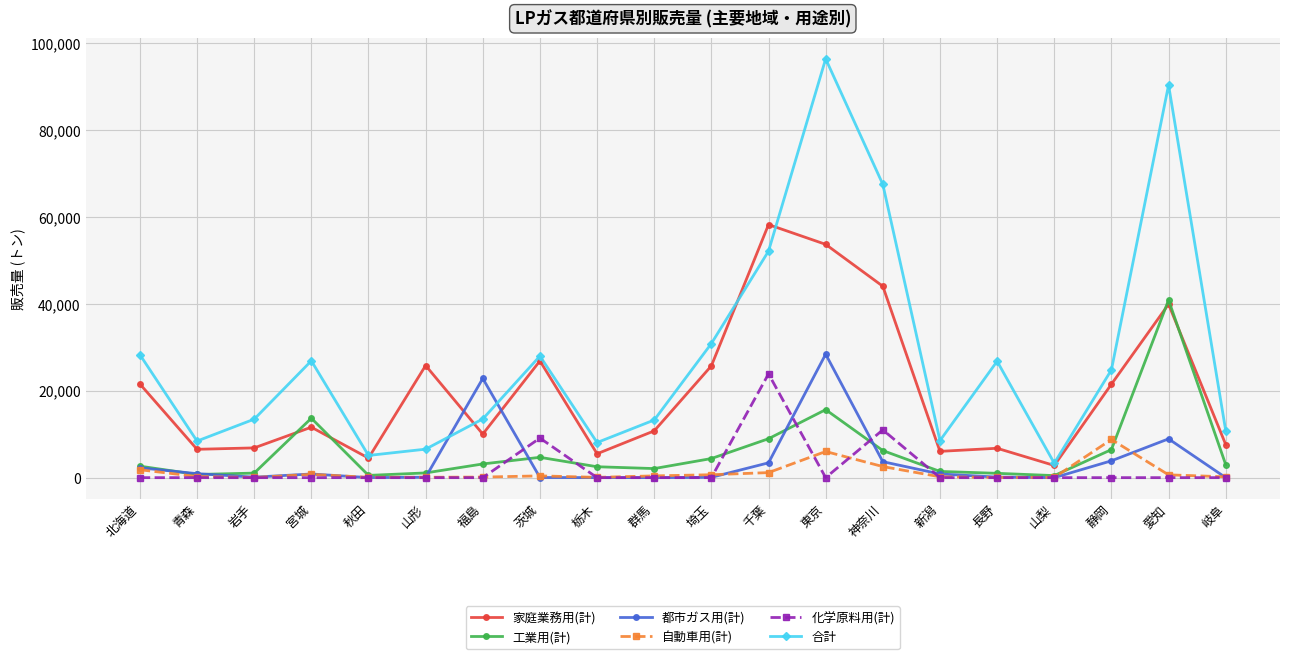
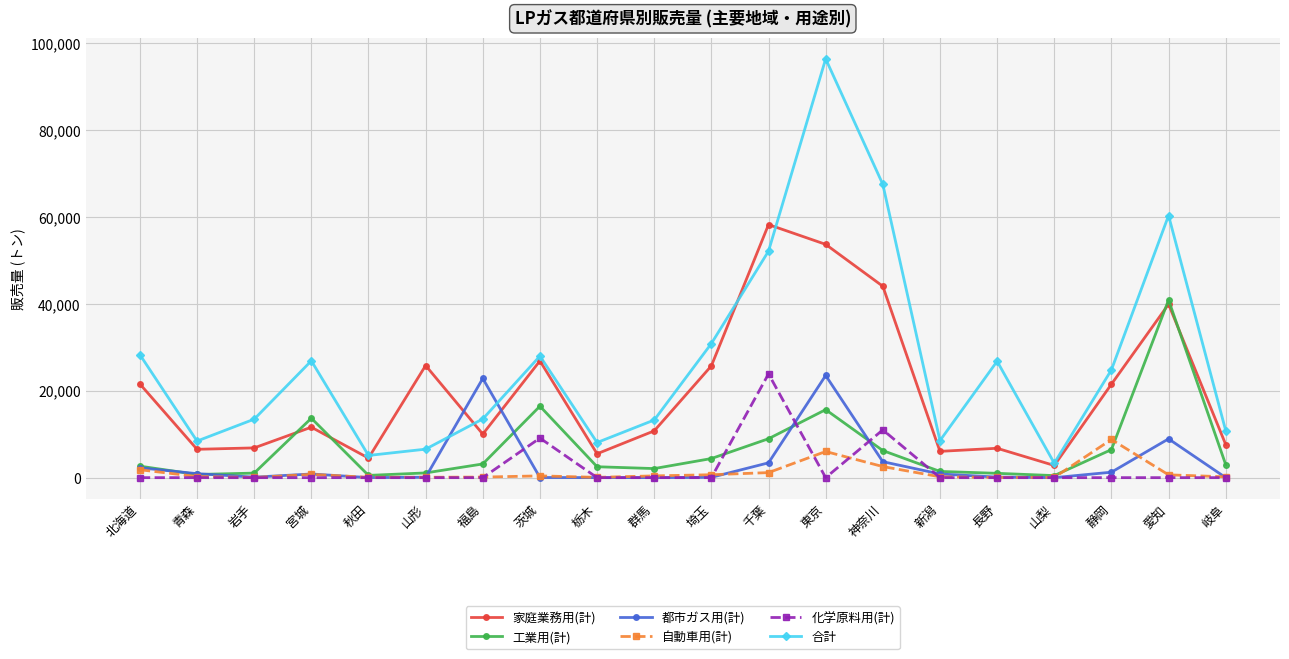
工業用(計), 茨城: 5,000 -> 16,000
都市ガス用(計), 東京: 28,000 -> 24,000
都市ガス用(計), 静岡: 4,000 -> 1,000
合計, 愛知: 90,000 -> 60,000
